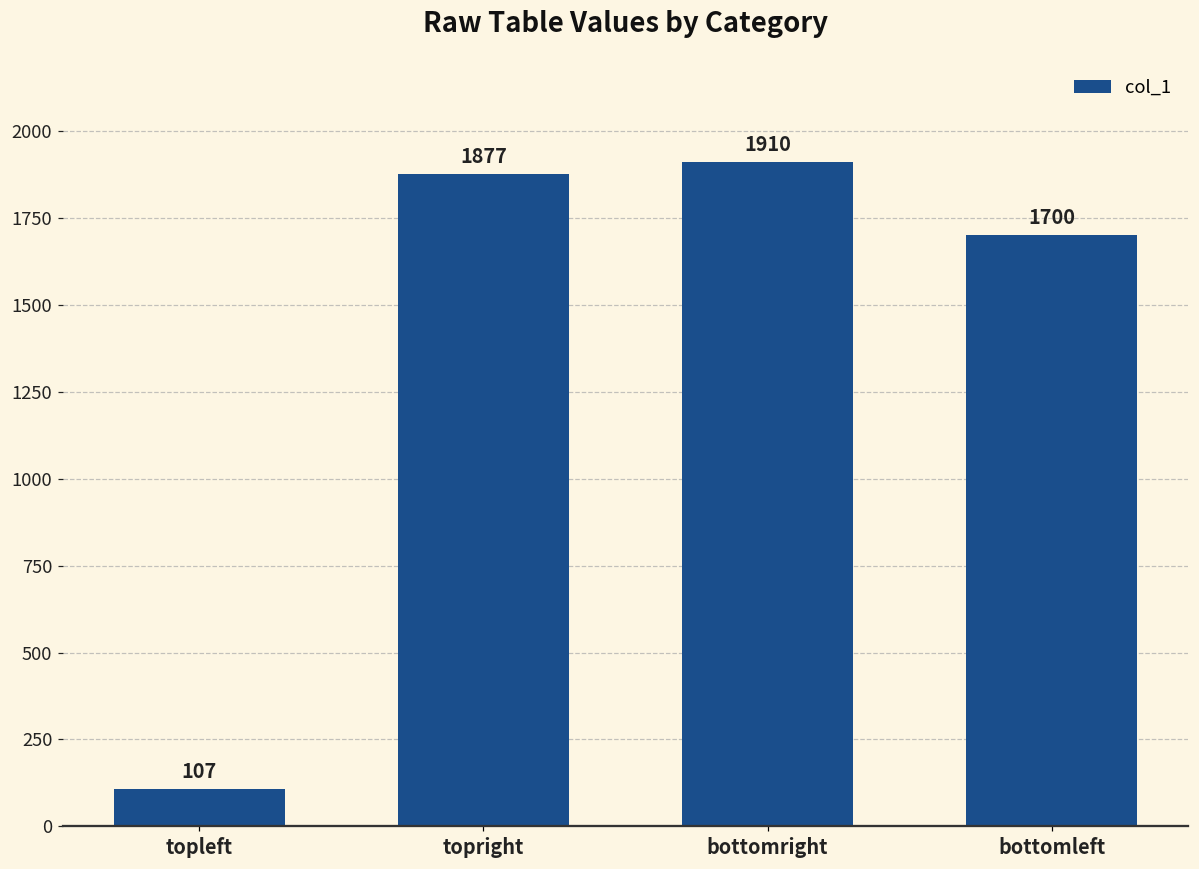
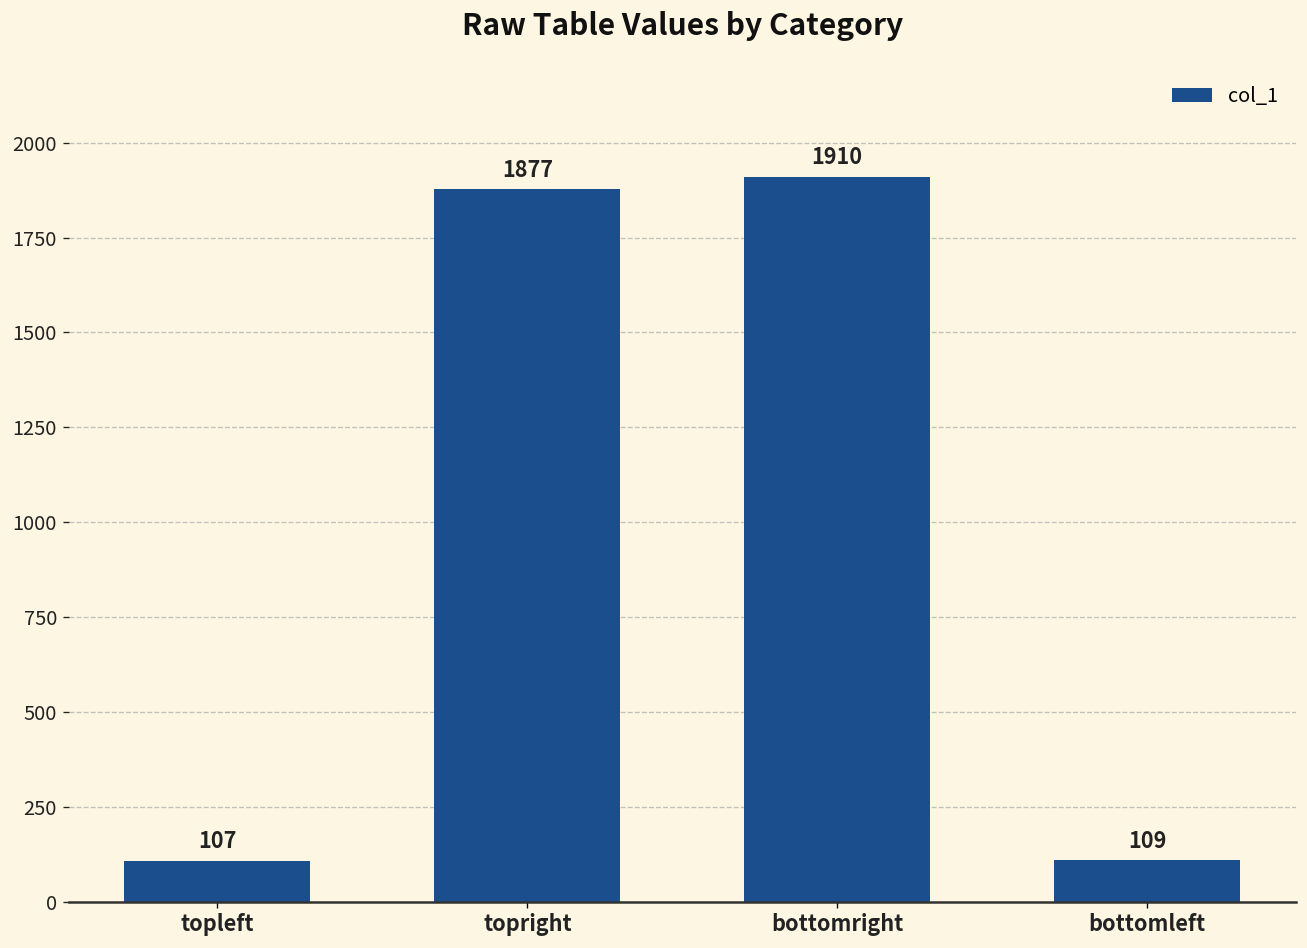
bottomleft: 1700 -> 109
